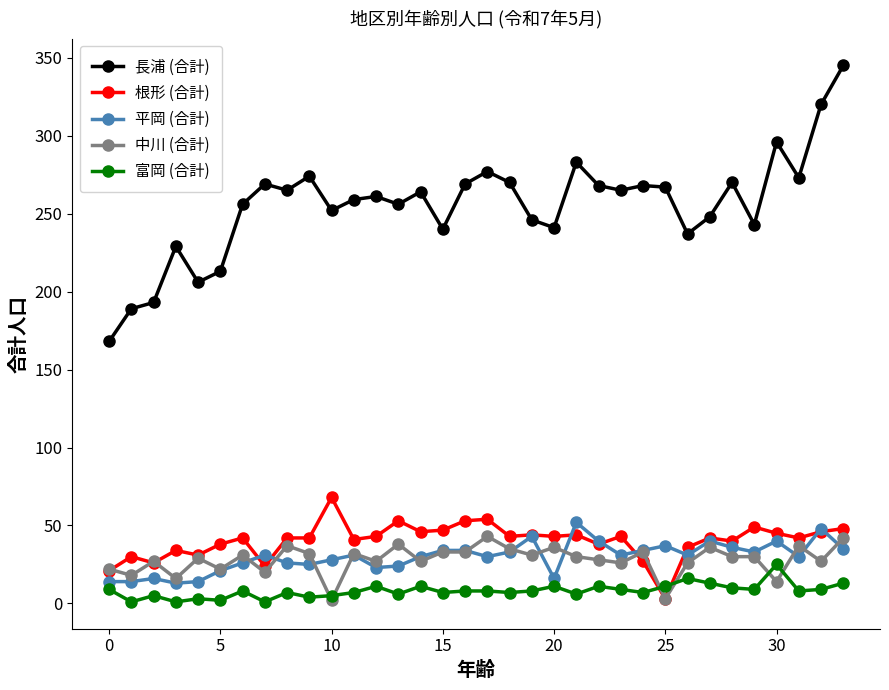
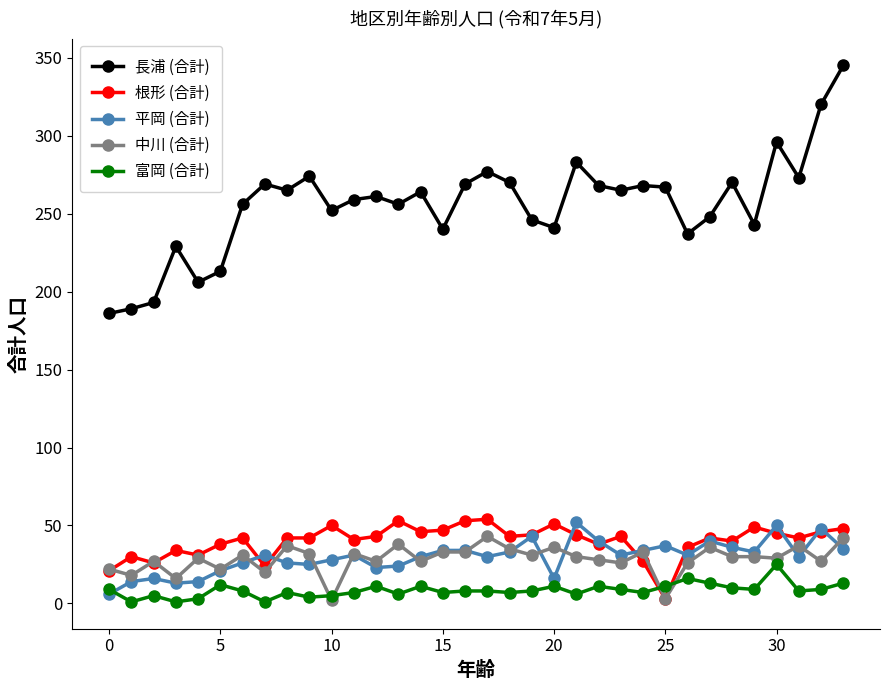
長浦 (合計), 0: 168 -> 186
平岡 (合計), 0: 14 -> 6
富岡 (合計), 5: 2 -> 12
根形 (合計), 10: 68 -> 50
根形 (合計), 20: 43 -> 51
平岡 (合計), 30: 40 -> 50
中川 (合計), 30: 14 -> 29
